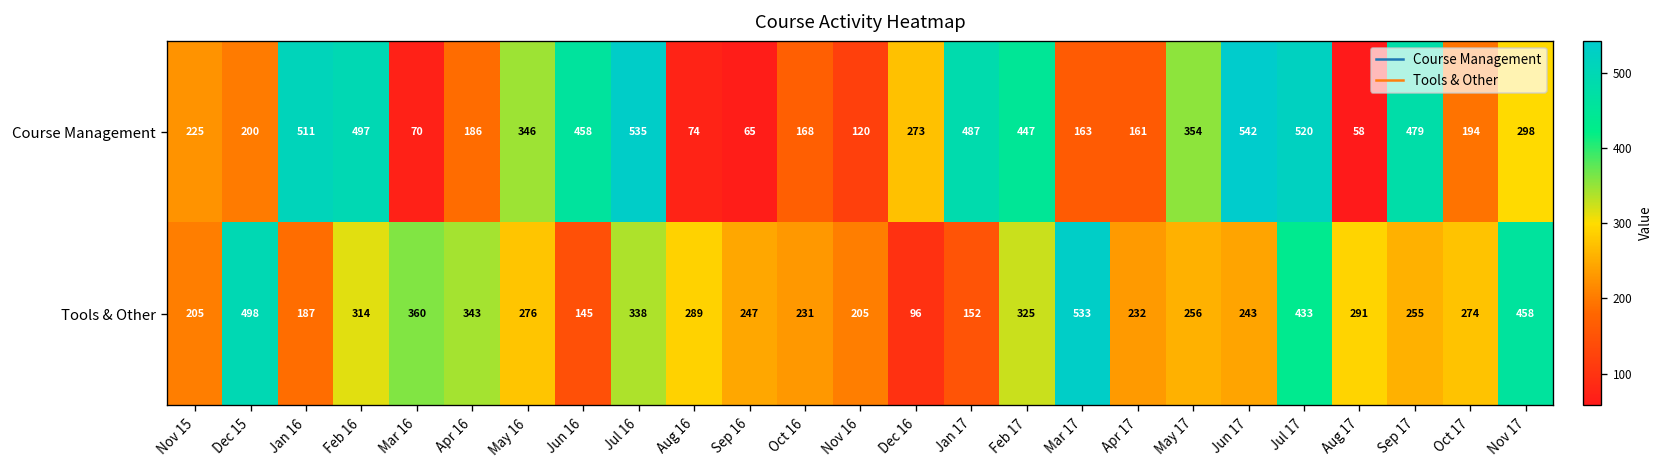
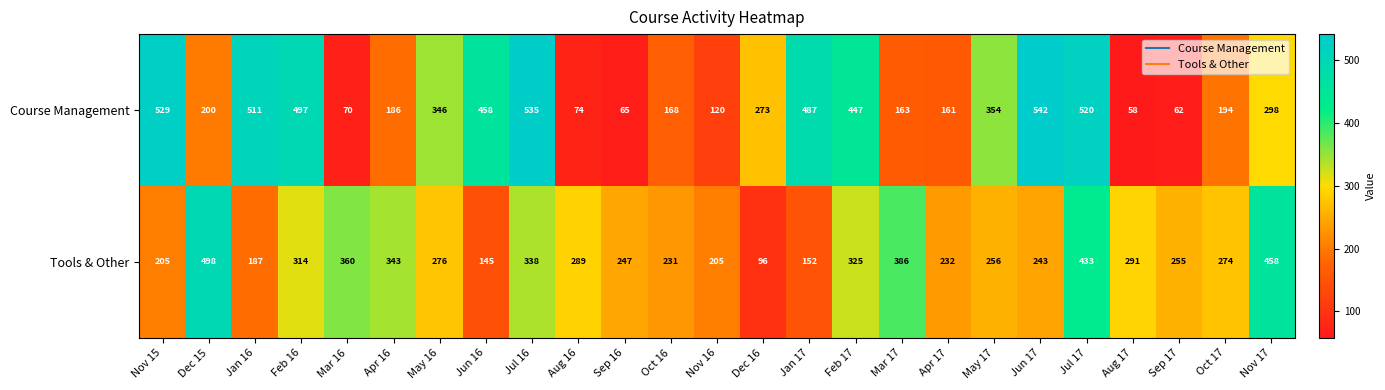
Course Management, Nov 15: 225 -> 529
Course Management, Sep 17: 479 -> 62
Tools & Other, Mar 17: 533 -> 386
